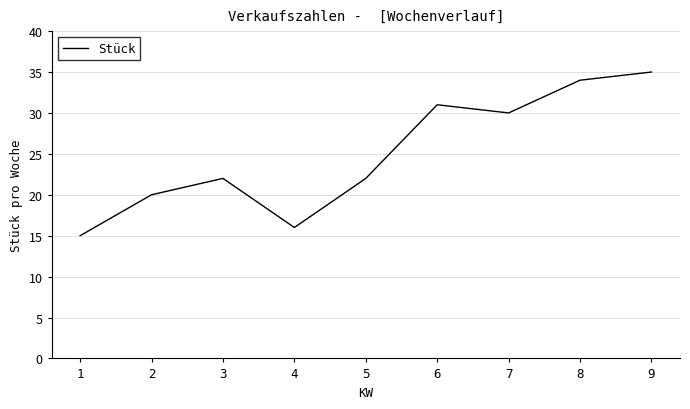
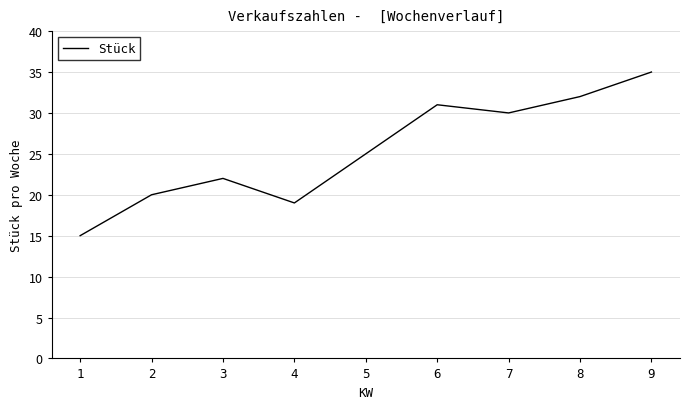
4: 16 -> 19
5: 22 -> 25
8: 34 -> 32
